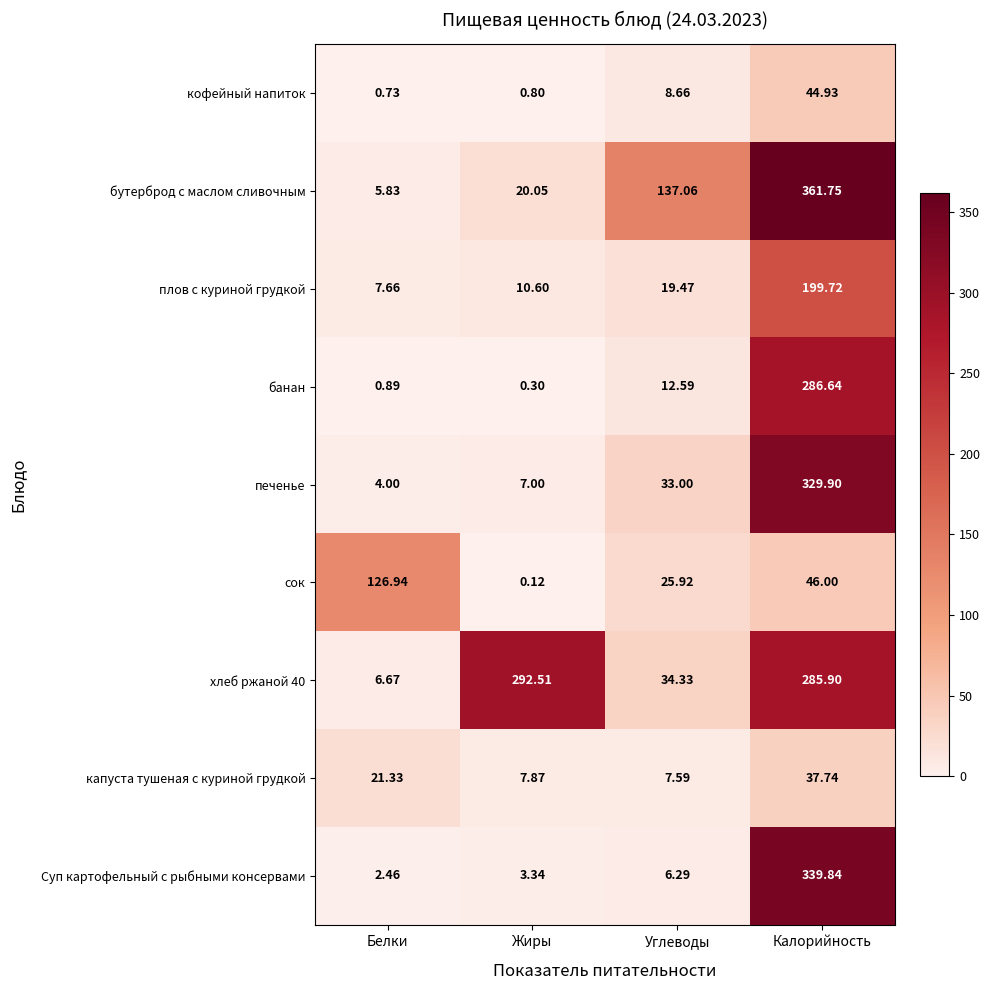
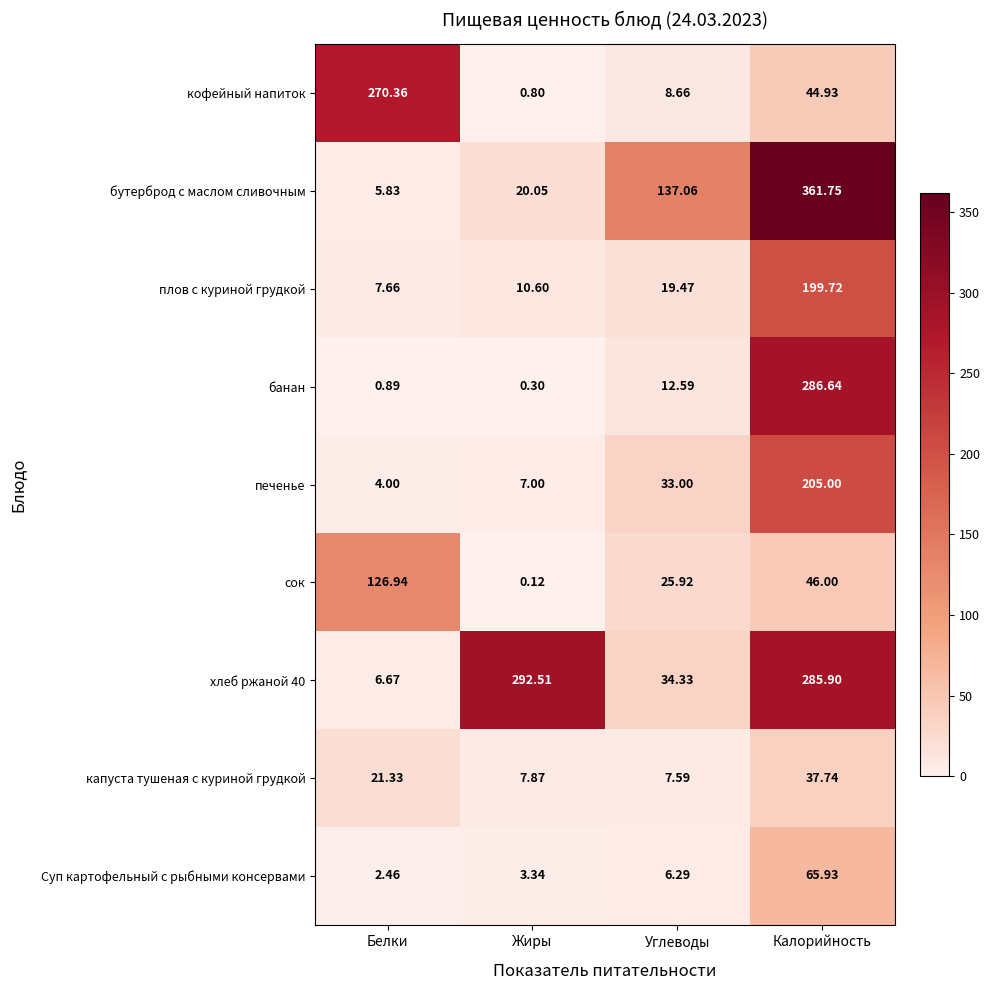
кофейный напиток, Белки: 0.73 -> 270.36
печенье, Калорийность: 329.90 -> 205.00
Суп картофельный с рыбными консервами, Калорийность: 339.84 -> 65.93
